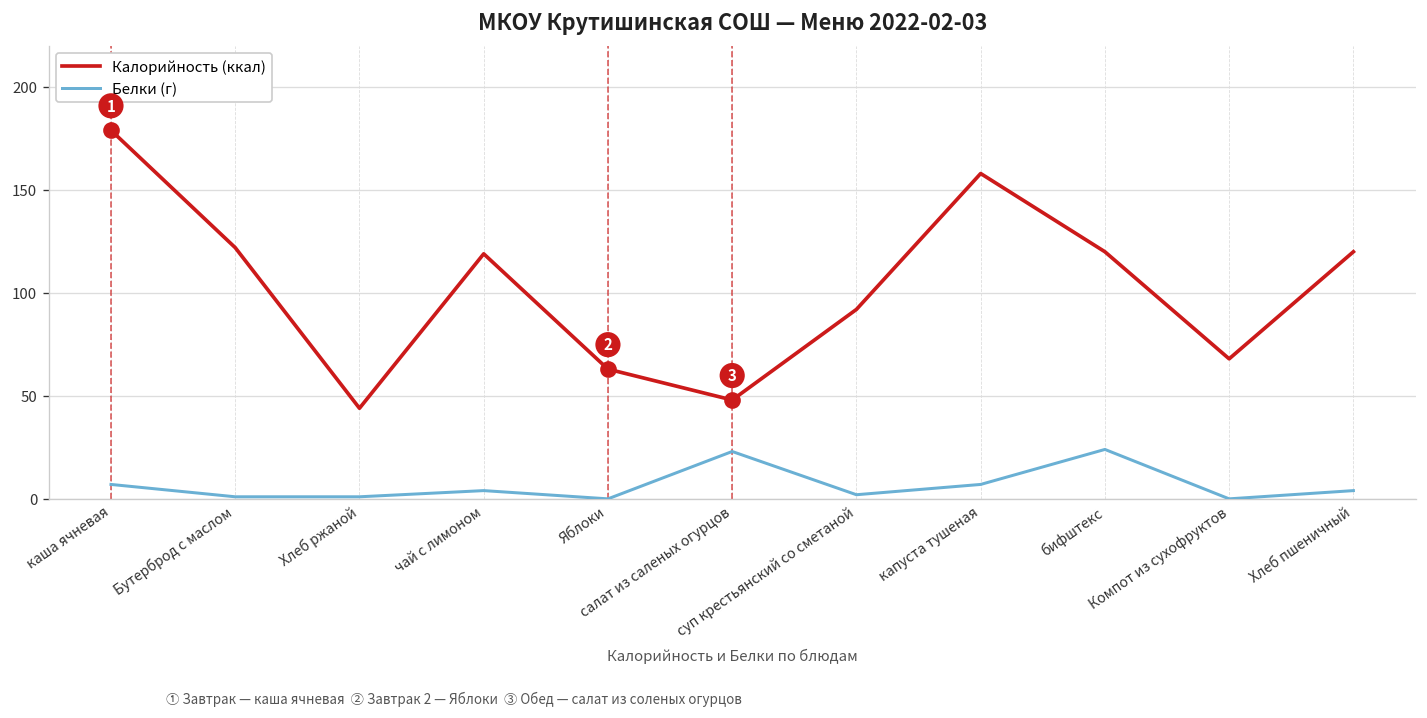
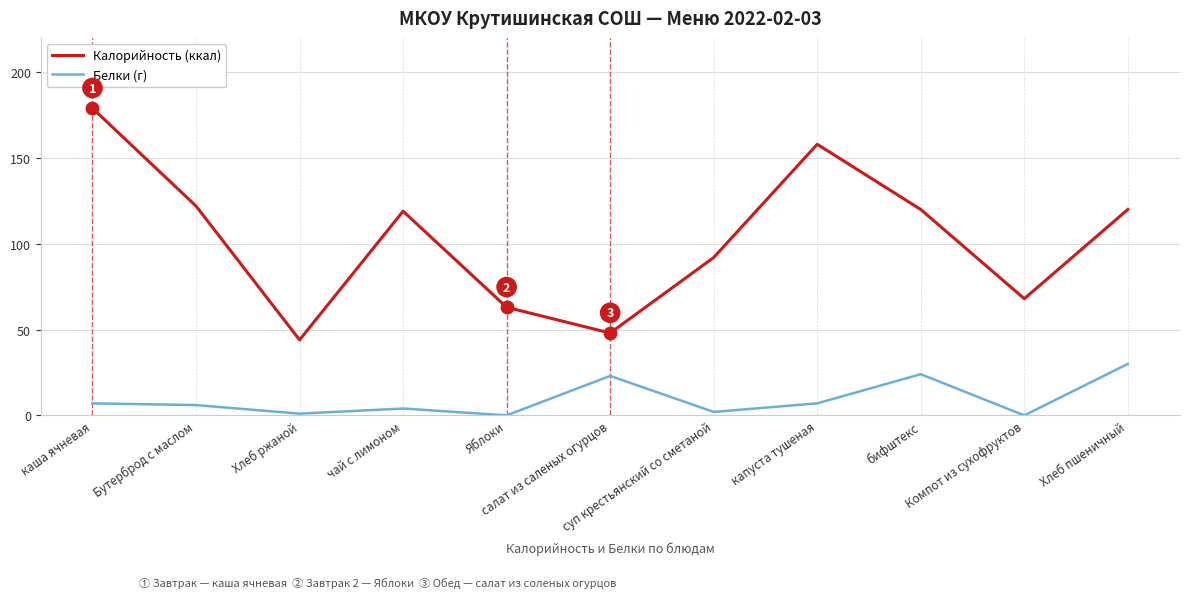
Белки (г), Бутерброд с маслом: 1 -> 6
Белки (г), Хлеб пшеничный: 4 -> 30
